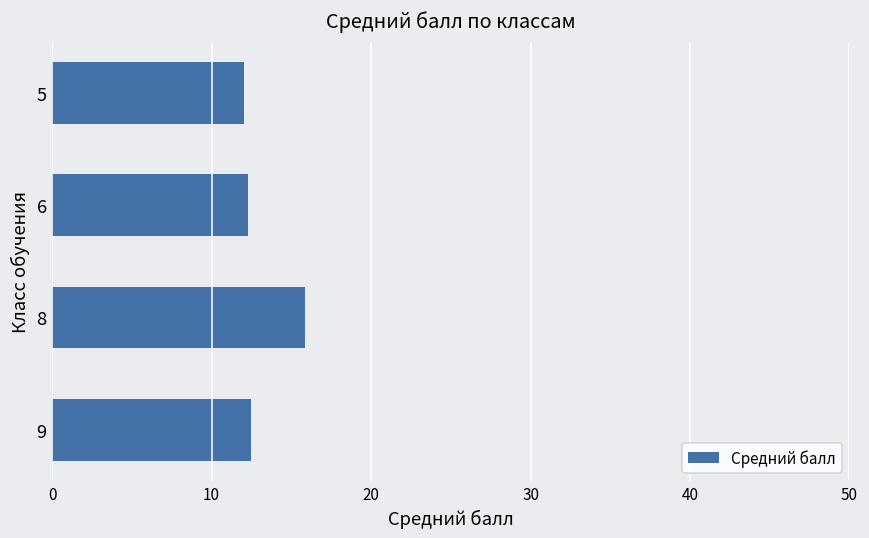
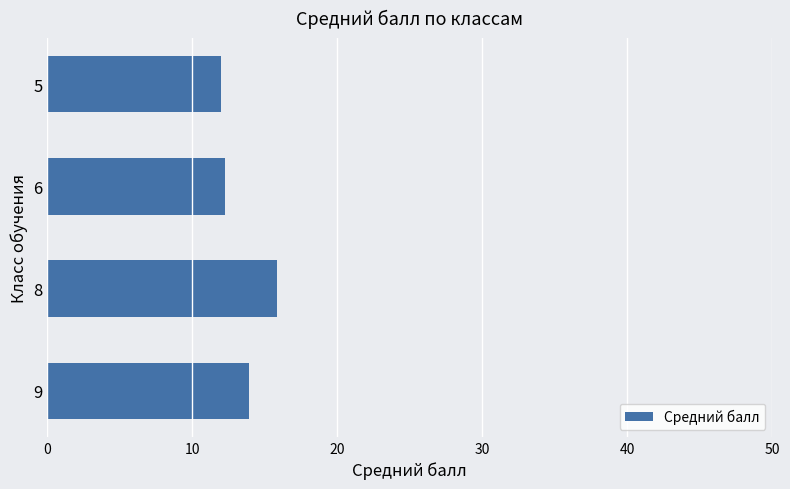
9: 12.5 -> 13.9
